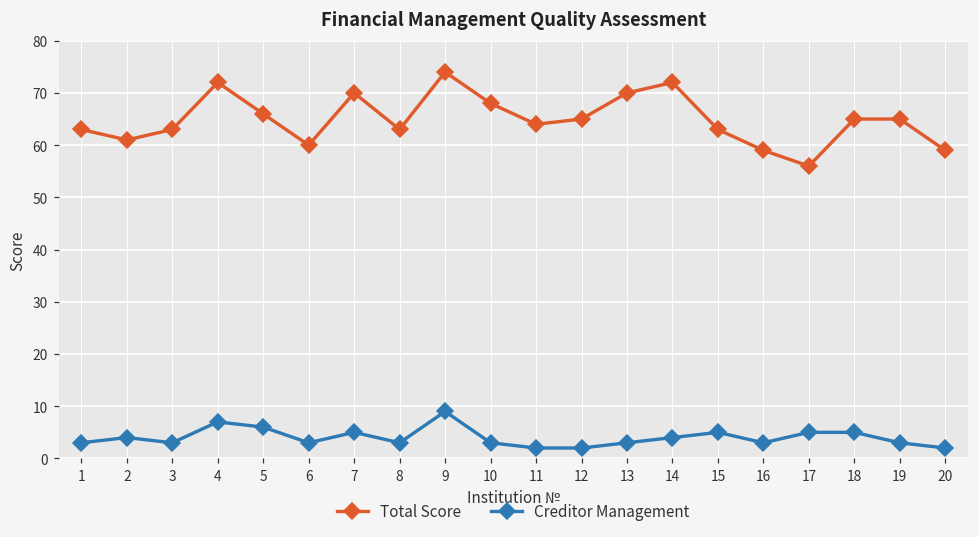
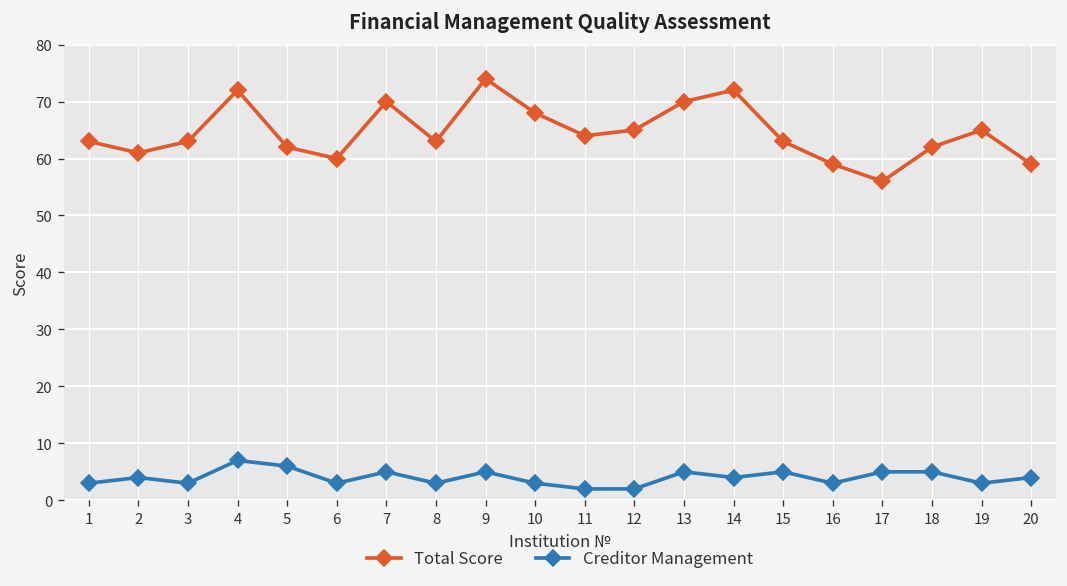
Total Score, 5: 66 -> 62
Creditor Management, 9: 9 -> 5
Creditor Management, 13: 3 -> 5
Total Score, 18: 65 -> 62
Creditor Management, 20: 2 -> 4
